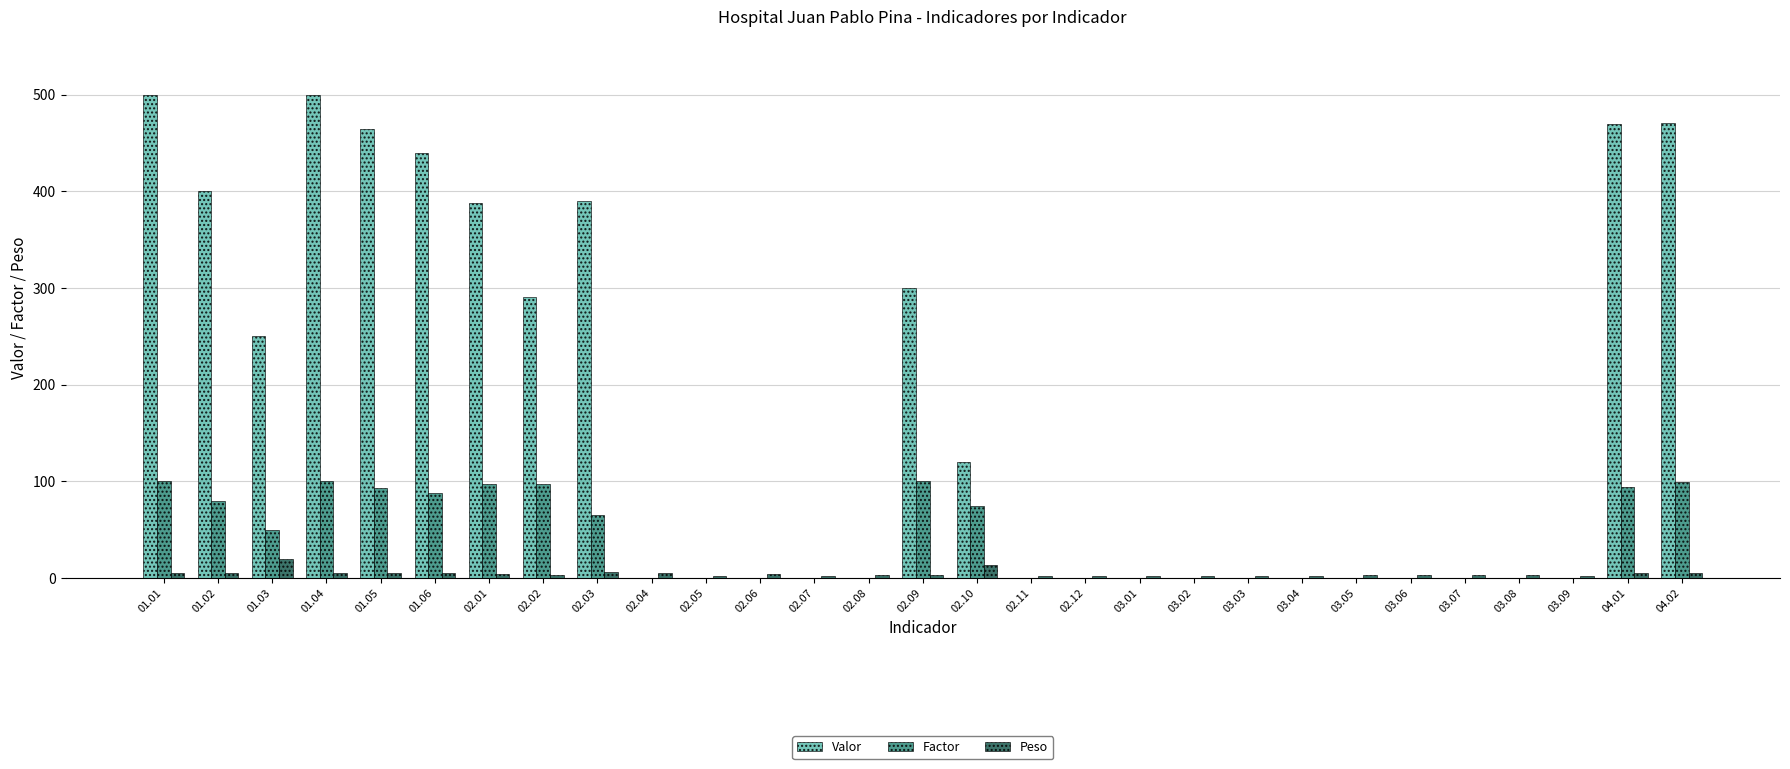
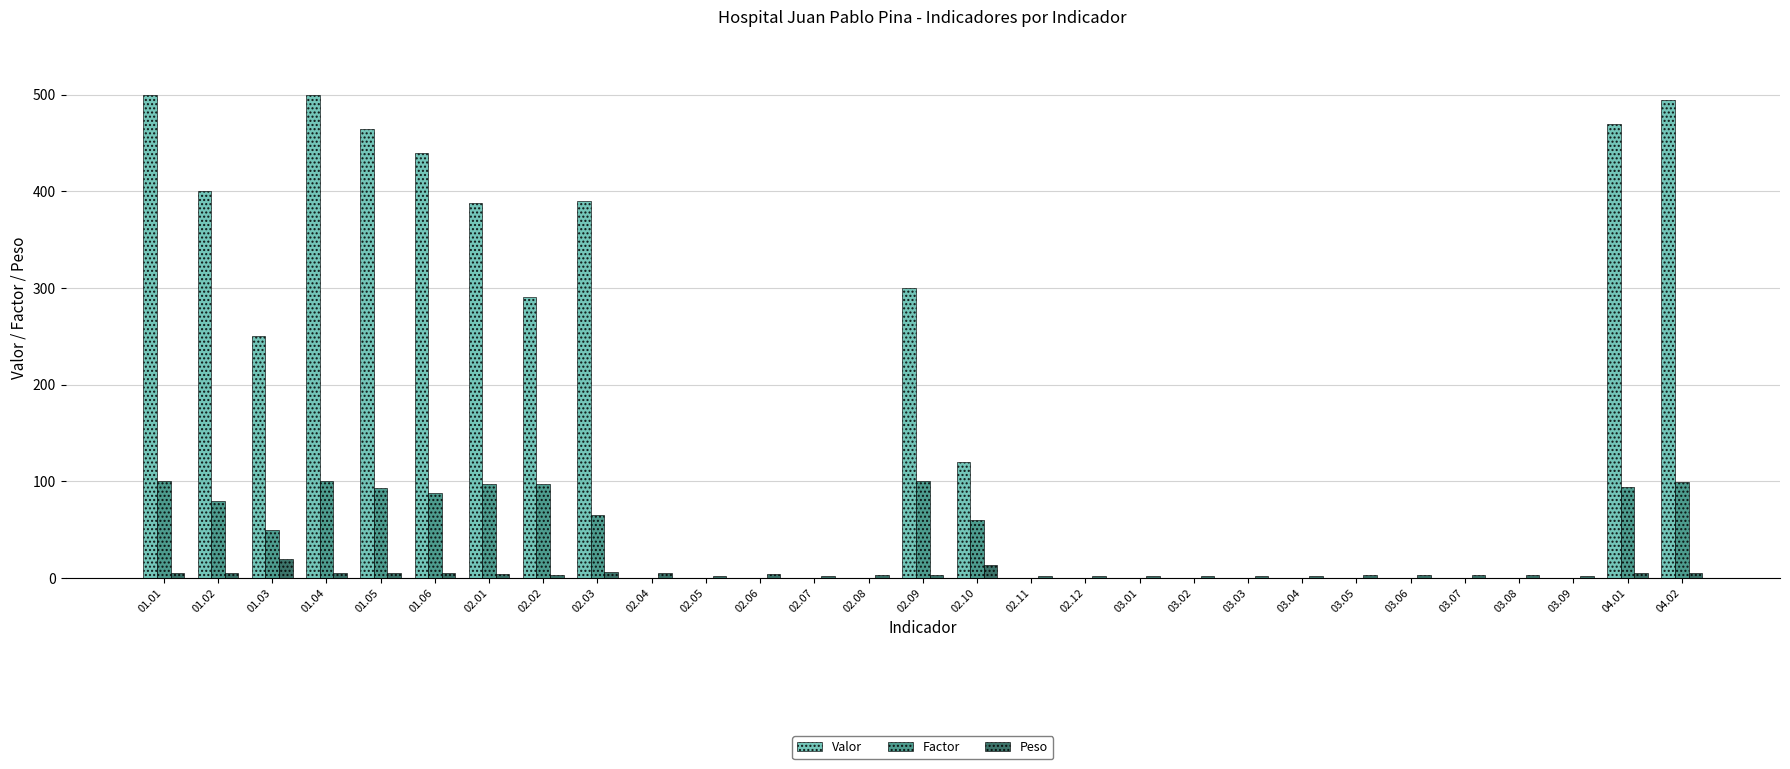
Factor, 02.10: 80 -> 60
Valor, 04.02: 470 -> 500
